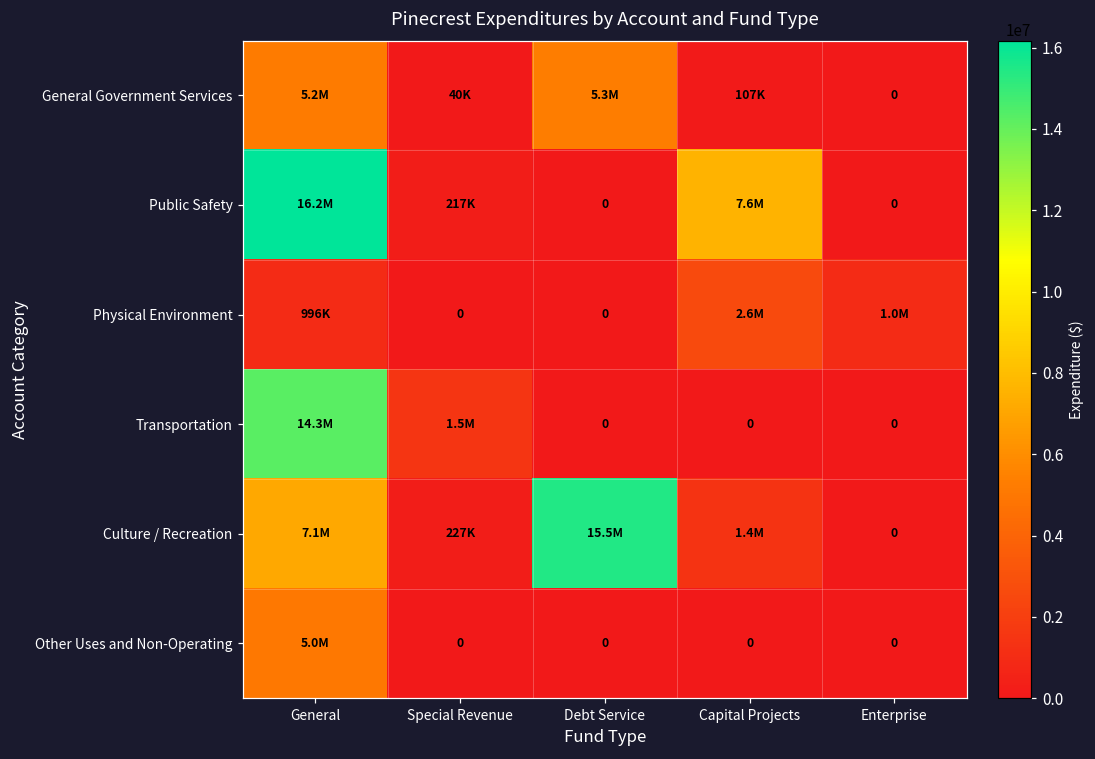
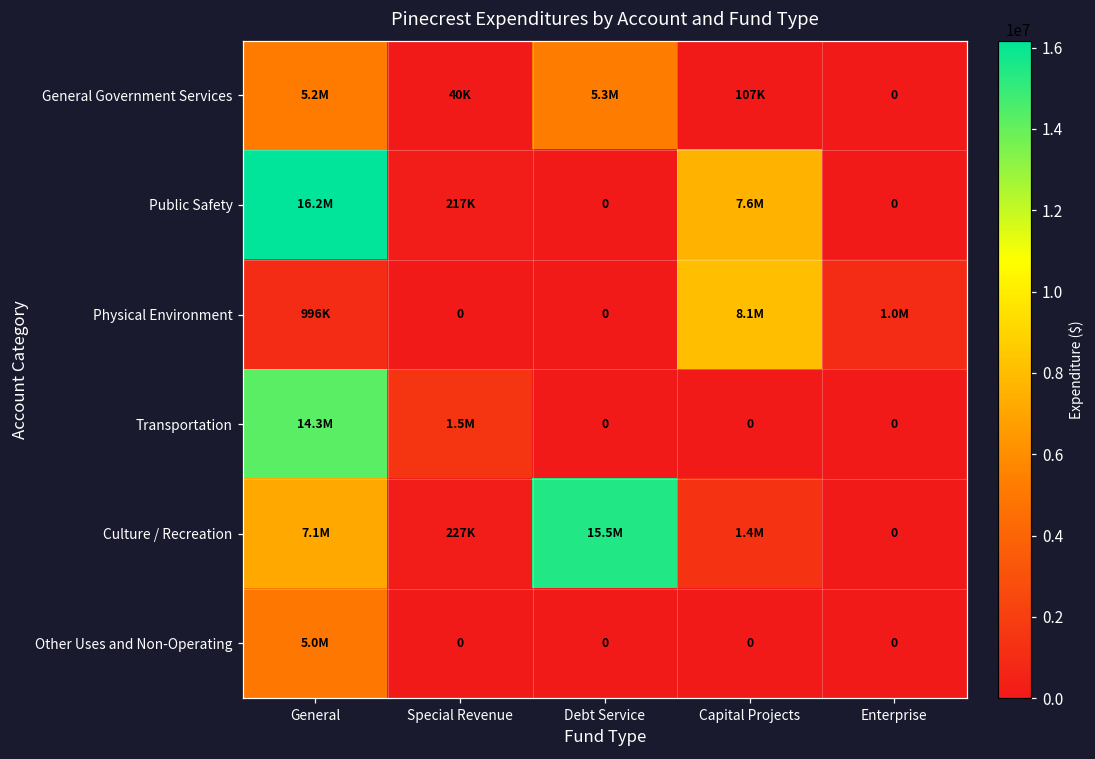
Physical Environment, Capital Projects: 2.6M -> 8.1M
